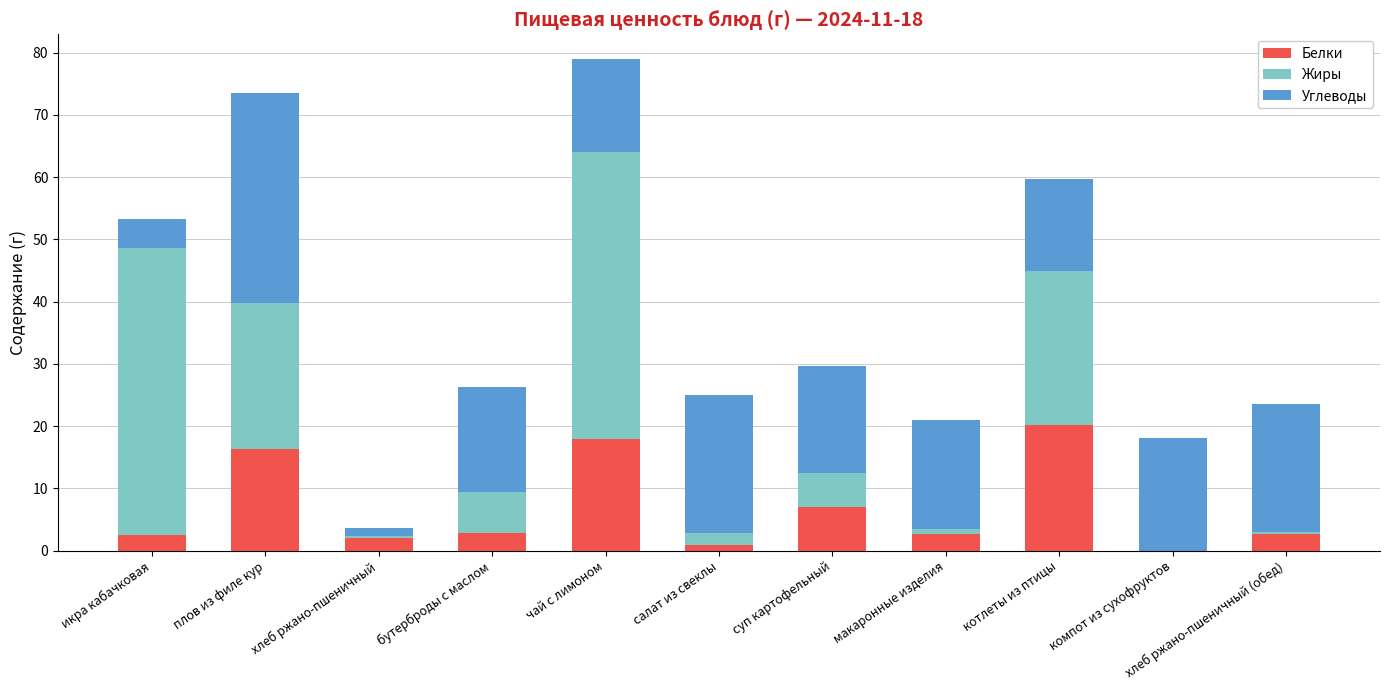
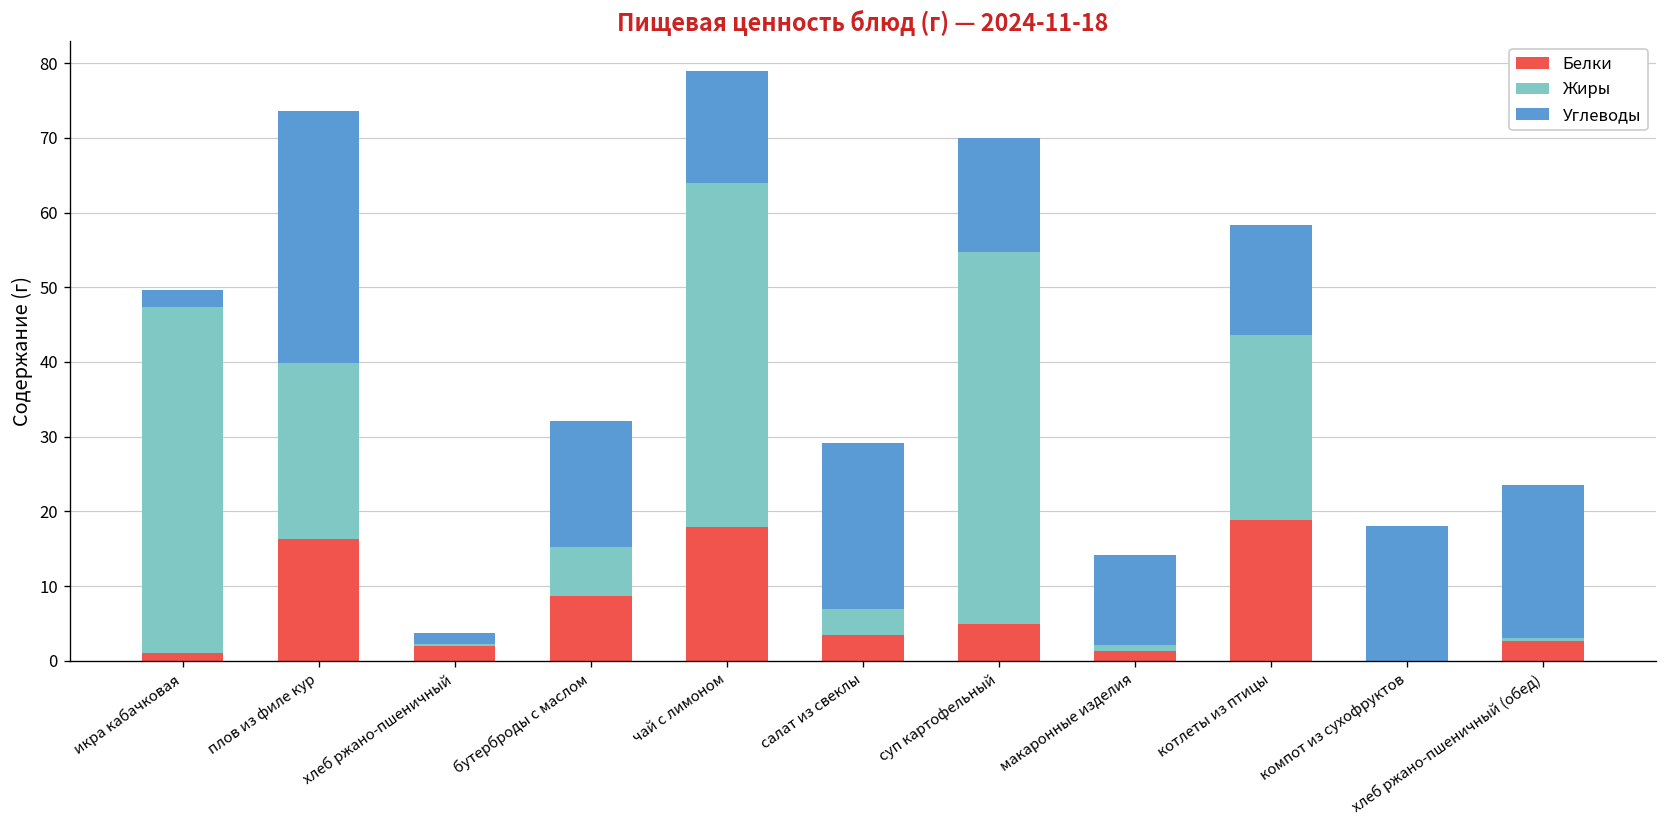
Белки, икра кабачковая: 3 -> 1
Углеводы, икра кабачковая: 5 -> 2
Белки, бутерброды с маслом: 3 -> 9
Белки, салат из свеклы: 1 -> 3
Жиры, салат из свеклы: 2 -> 4
Белки, суп картофельный: 7 -> 5
Жиры, суп картофельный: 5 -> 50
Углеводы, суп картофельный: 17 -> 15
Белки, макаронные изделия: 3 -> 1
Углеводы, макаронные изделия: 18 -> 12
Белки, котлеты из птицы: 20 -> 19
